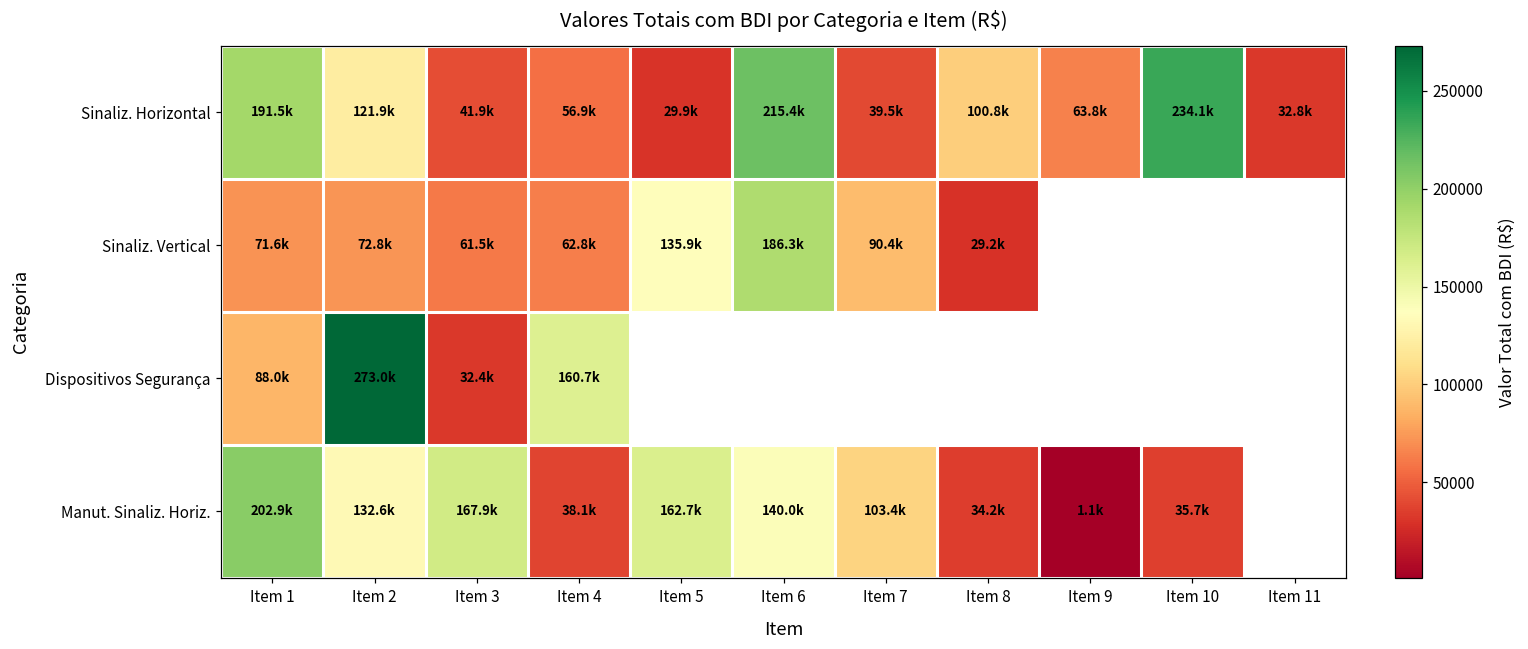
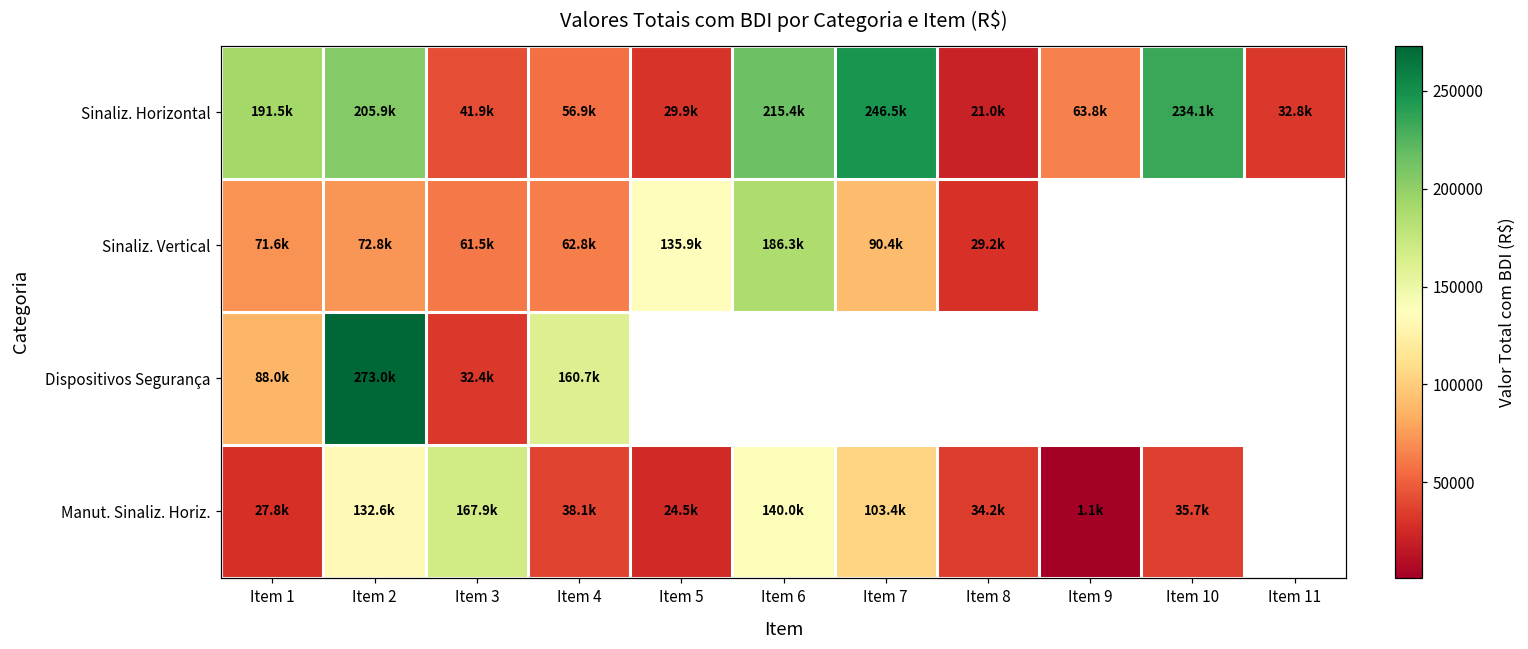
Sinaliz. Horizontal, Item 2: 121.9k -> 205.9k
Sinaliz. Horizontal, Item 7: 39.5k -> 246.5k
Sinaliz. Horizontal, Item 8: 100.8k -> 21.0k
Manut. Sinaliz. Horiz., Item 1: 202.9k -> 27.8k
Manut. Sinaliz. Horiz., Item 5: 162.7k -> 24.5k
